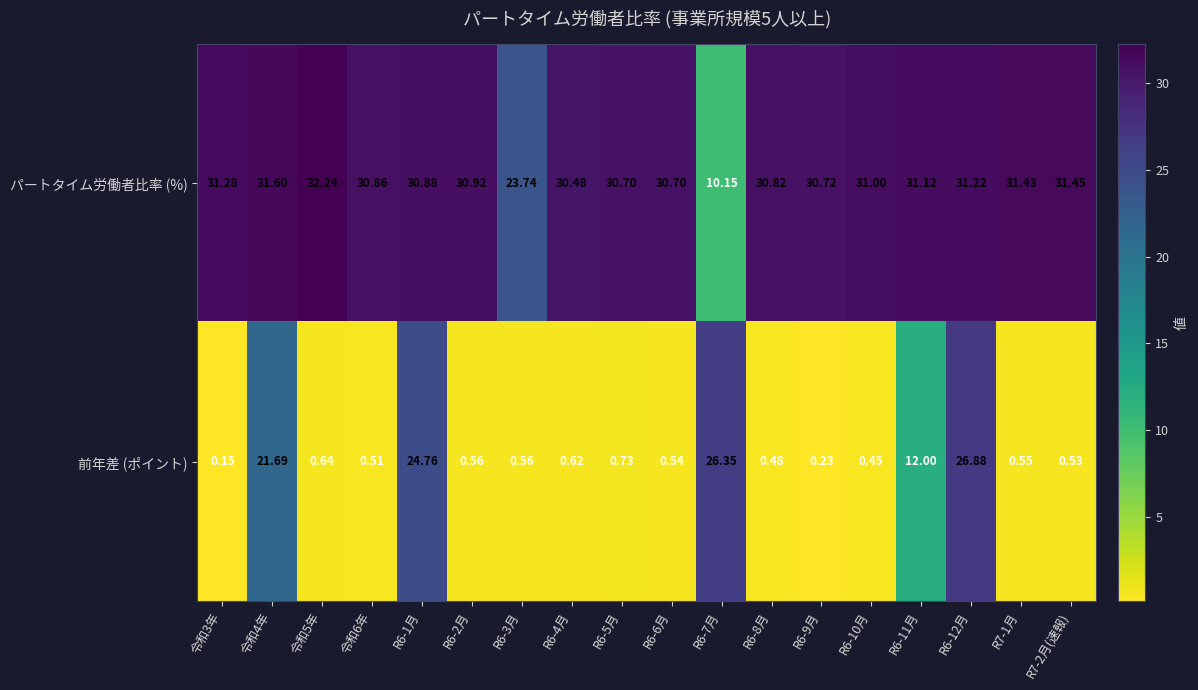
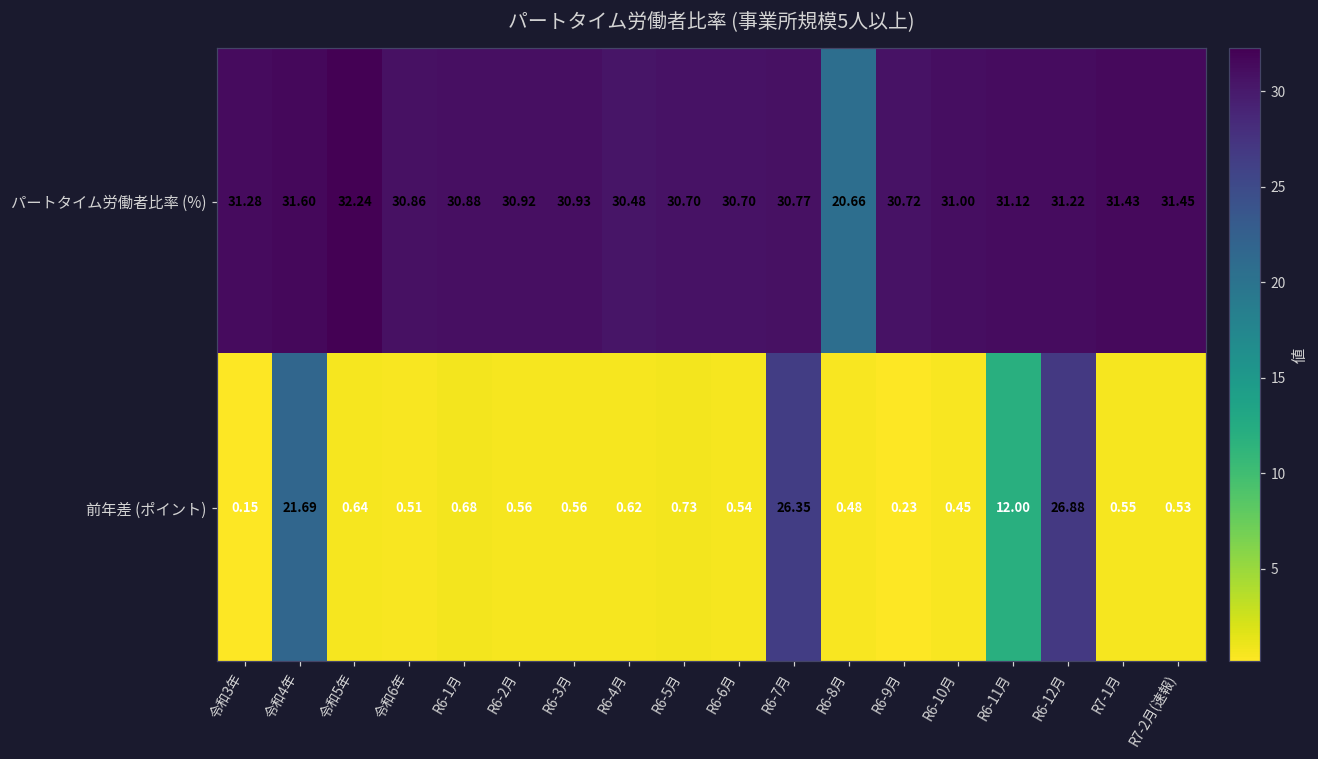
パートタイム労働者比率 (%), R6-3月: 23.74 -> 30.93
パートタイム労働者比率 (%), R6-7月: 10.15 -> 30.77
パートタイム労働者比率 (%), R6-8月: 30.82 -> 20.66
前年差 (ポイント), R6-1月: 24.76 -> 0.68
